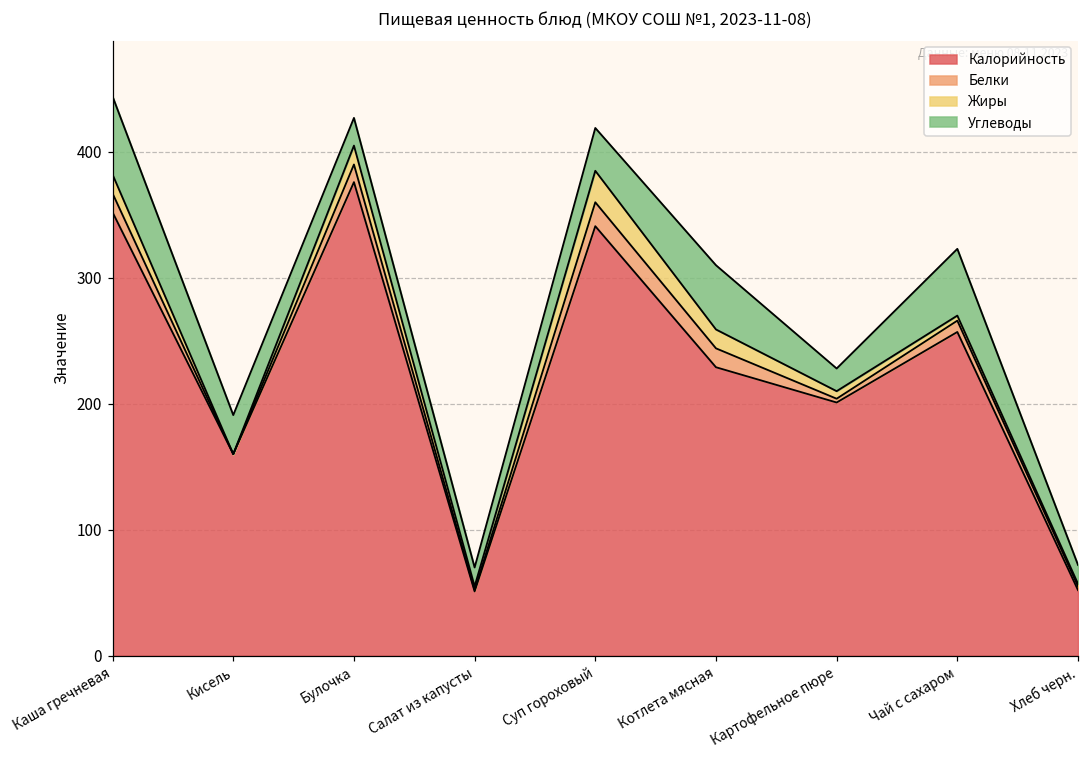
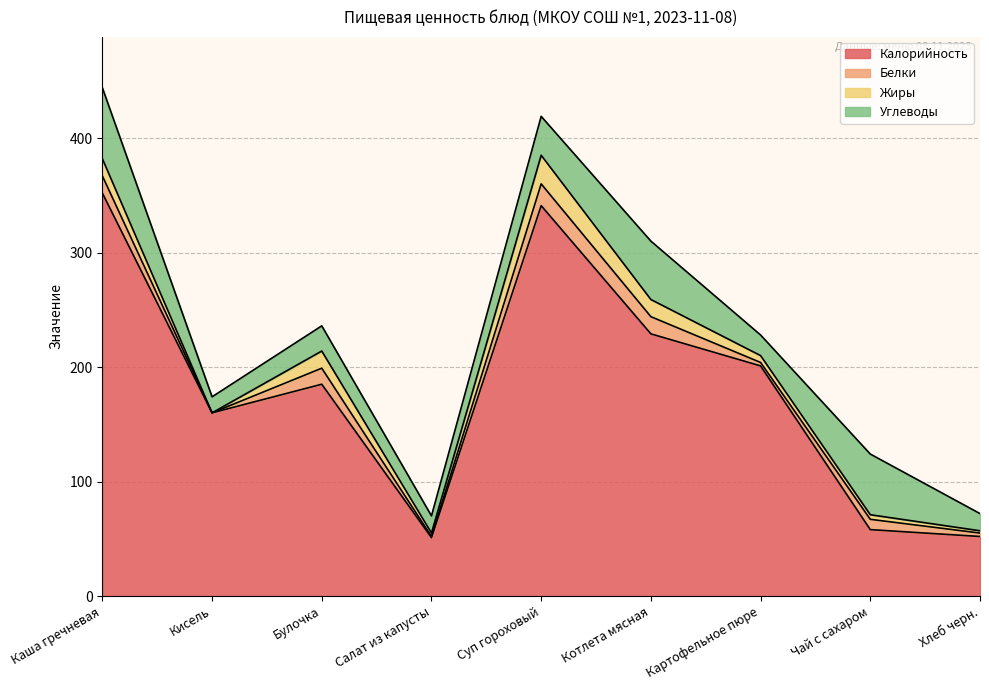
Углеводы, Кисель: 31 -> 14
Калорийность, Булочка: 376 -> 185
Калорийность, Чай с сахаром: 257 -> 58
